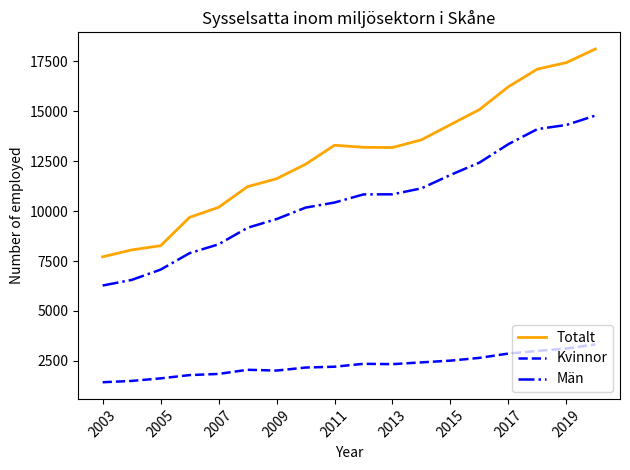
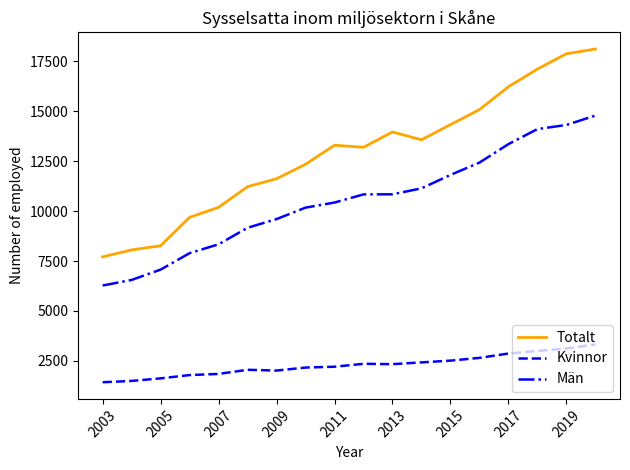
Totalt, 2013: 13200 -> 14000
Totalt, 2019: 17400 -> 17900
